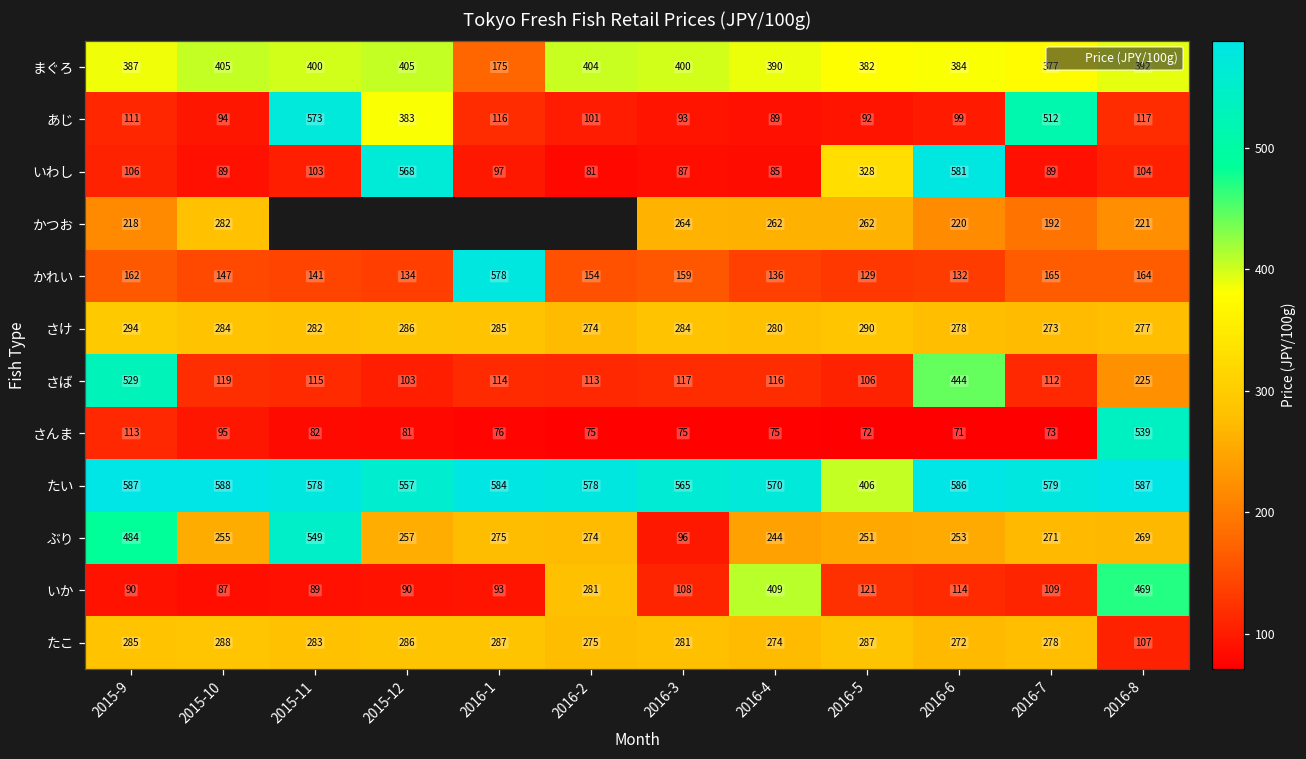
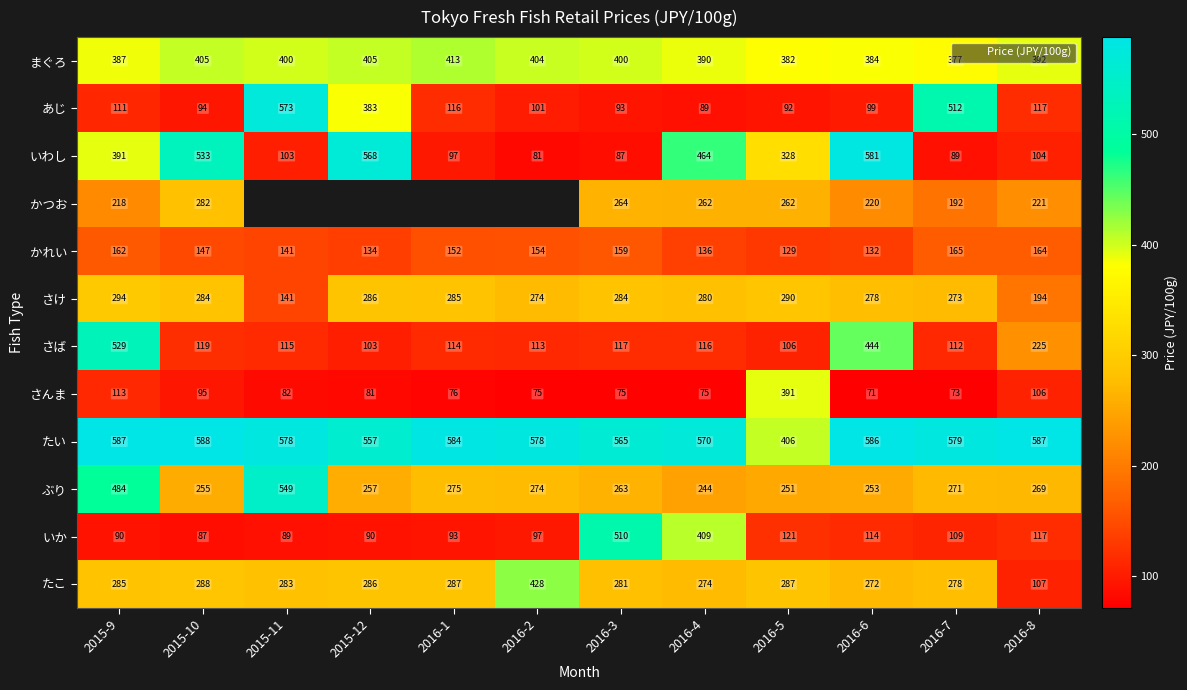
まぐろ, 2016-1: 175 -> 413
いわし, 2015-9: 106 -> 391
いわし, 2015-10: 89 -> 533
いわし, 2016-4: 85 -> 464
かれい, 2016-1: 578 -> 152
さけ, 2015-11: 282 -> 141
さけ, 2016-8: 277 -> 194
さんま, 2016-5: 72 -> 391
さんま, 2016-8: 539 -> 106
ぶり, 2016-3: 96 -> 263
いか, 2016-2: 281 -> 97
いか, 2016-3: 108 -> 510
いか, 2016-8: 469 -> 117
たこ, 2016-2: 275 -> 428
